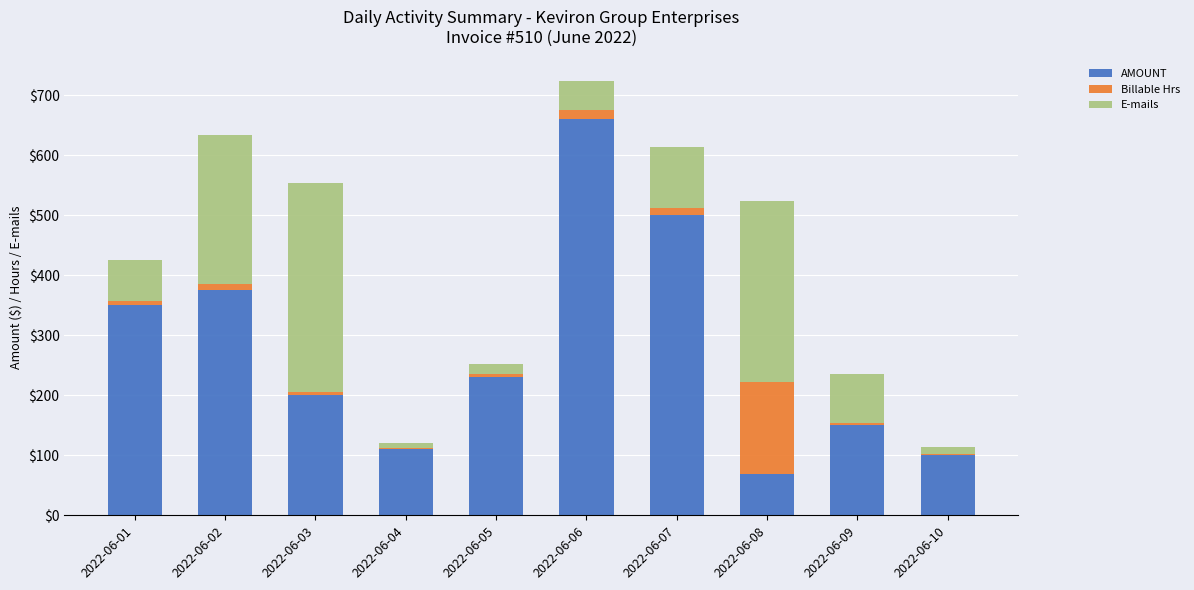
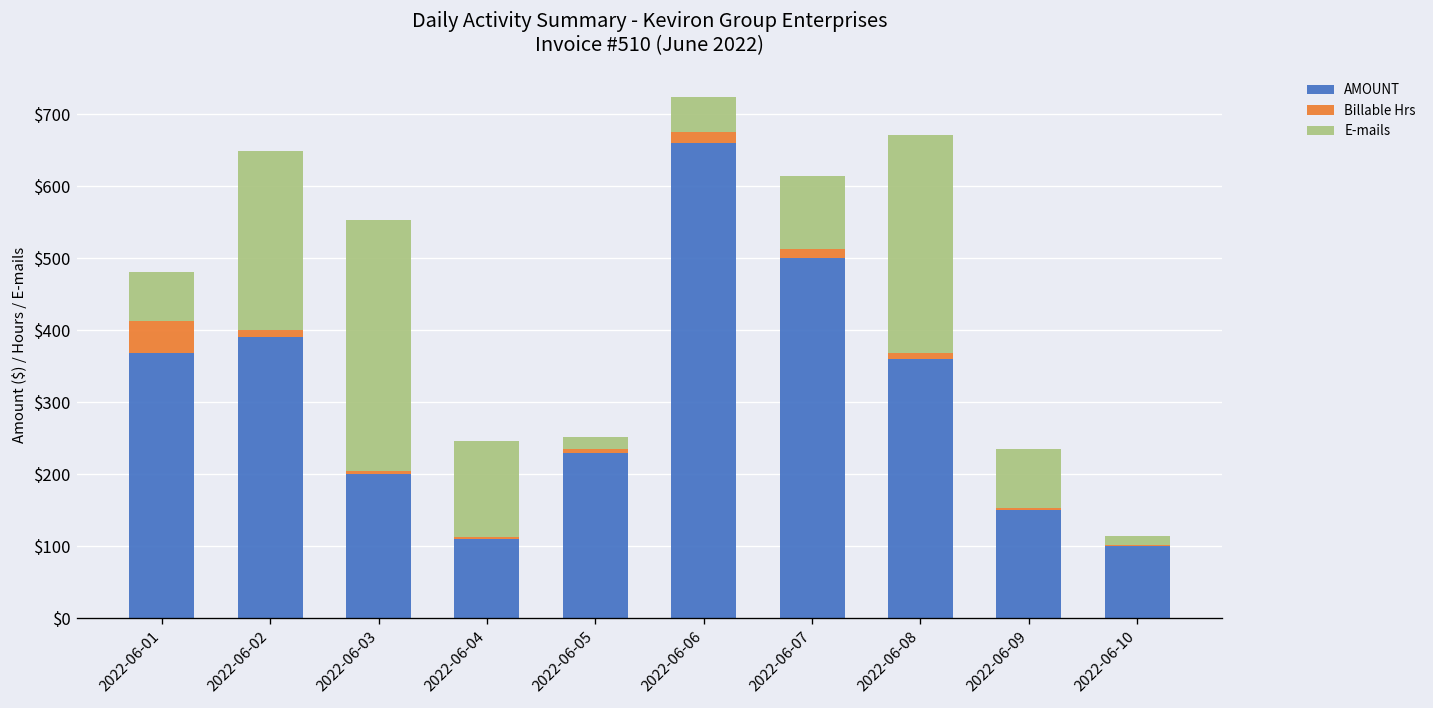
AMOUNT, 2022-06-01: $350 -> $370
Billable Hrs, 2022-06-01: $10 -> $50
AMOUNT, 2022-06-02: $380 -> $390
E-mails, 2022-06-04: $10 -> $130
AMOUNT, 2022-06-08: $70 -> $360
Billable Hrs, 2022-06-08: $150 -> $10
